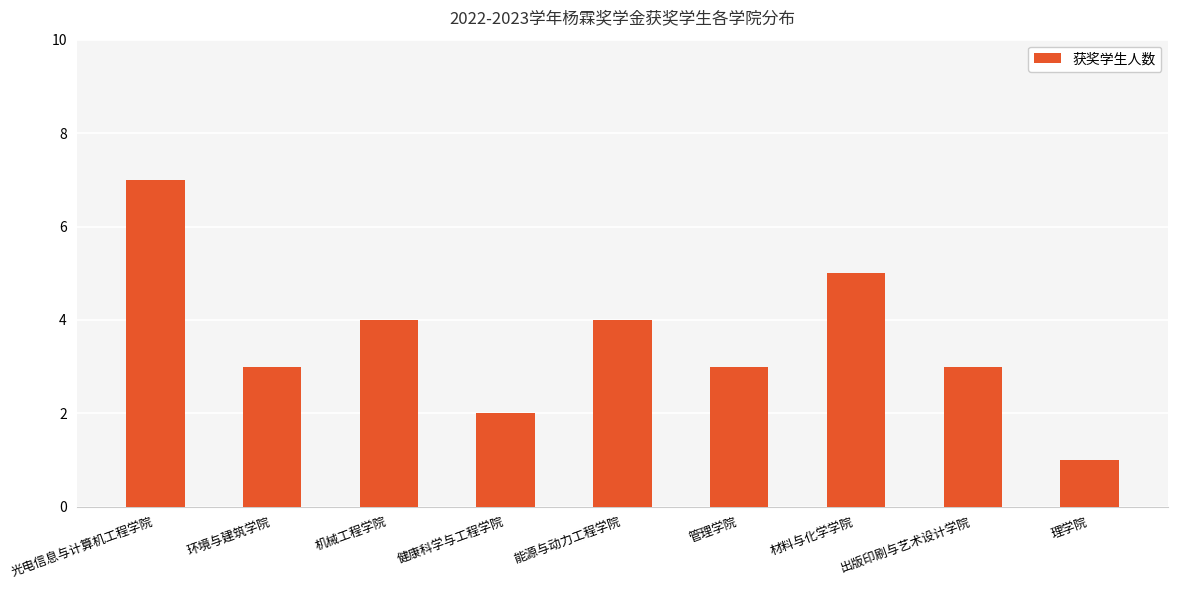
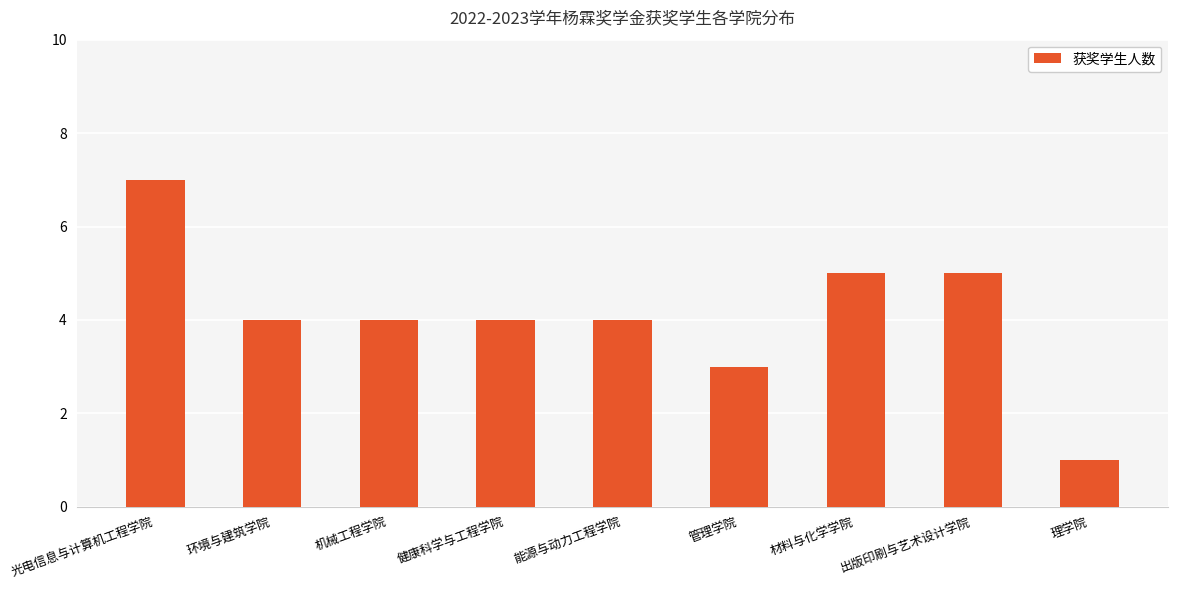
环境与建筑学院: 3 -> 4
健康科学与工程学院: 2 -> 4
出版印刷与艺术设计学院: 3 -> 5
